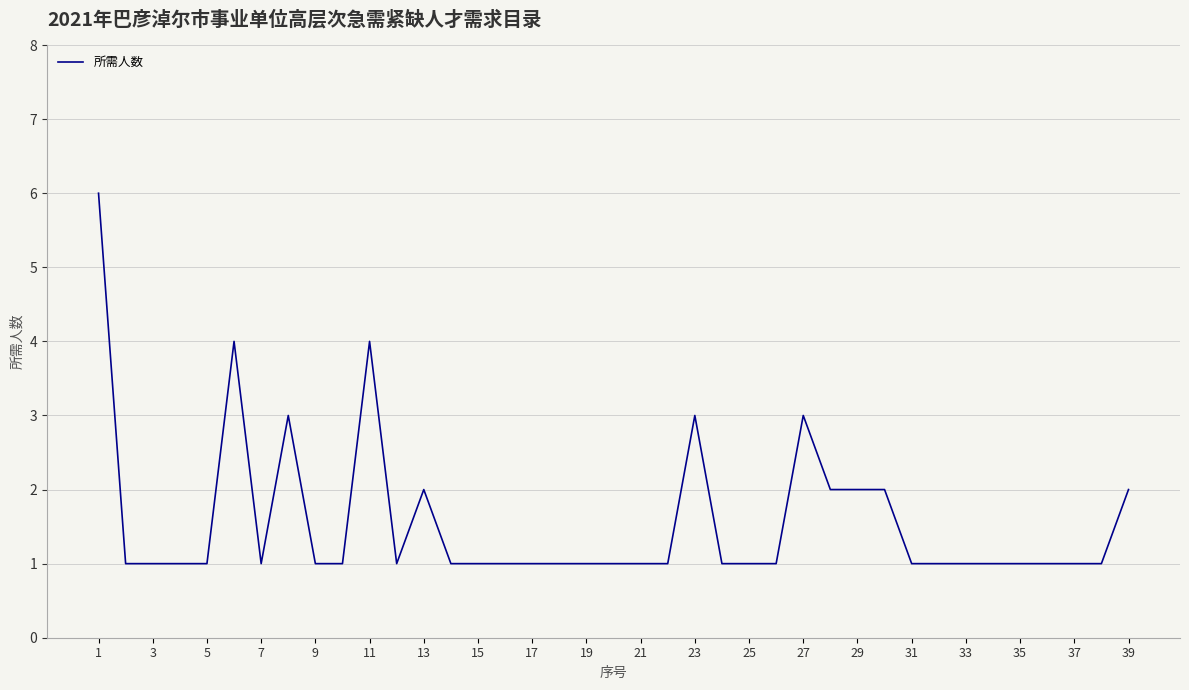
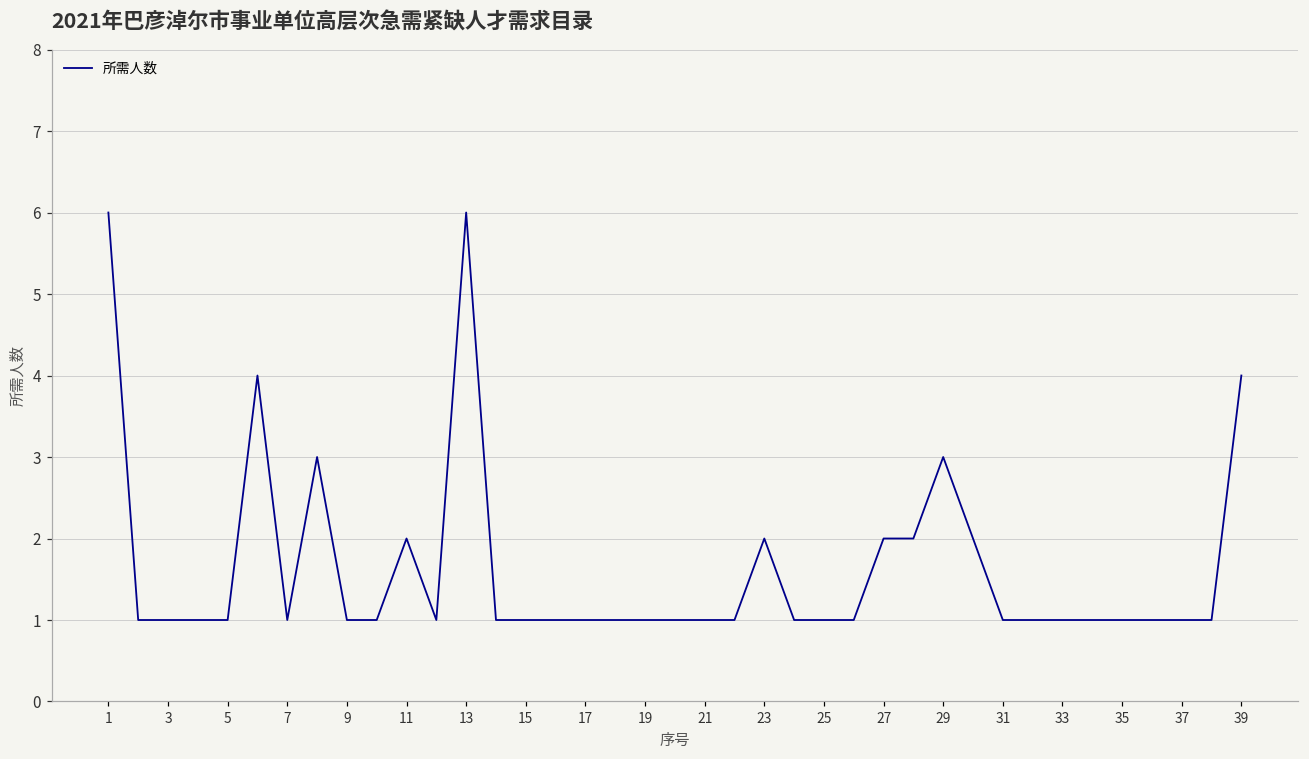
11: 4 -> 2
13: 2 -> 6
23: 3 -> 2
27: 3 -> 2
29: 2 -> 3
39: 2 -> 4
